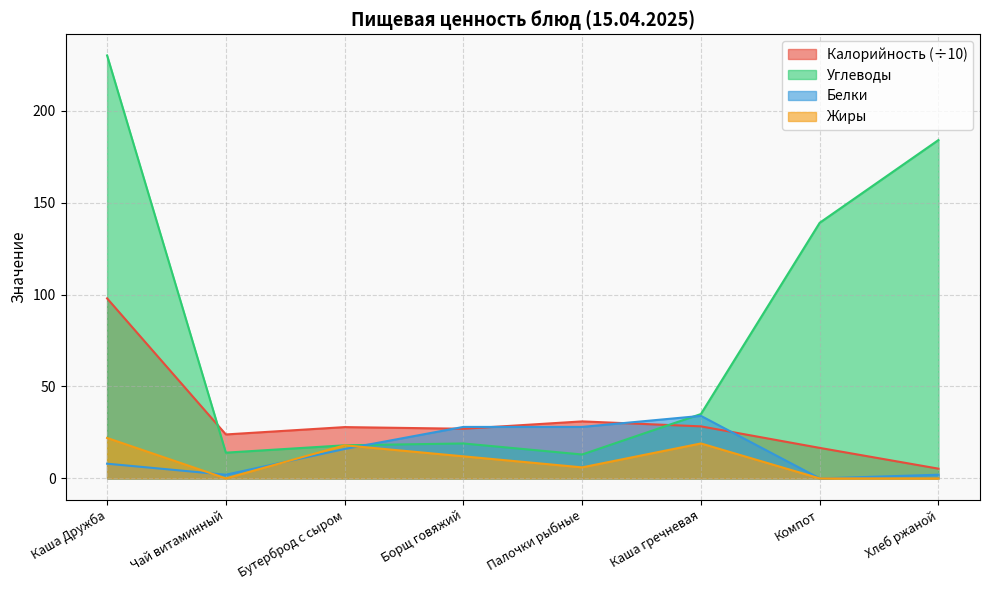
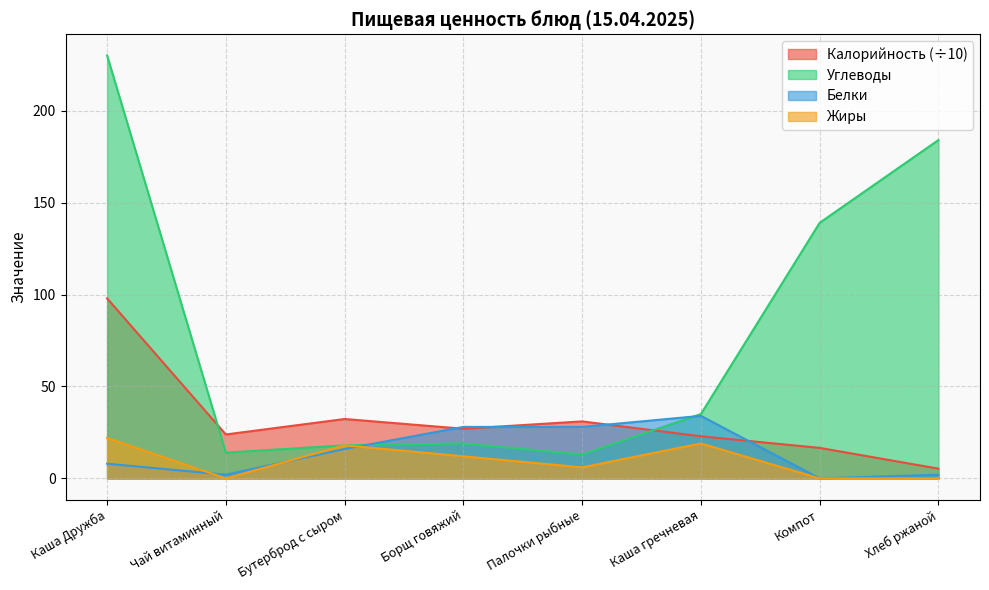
Калорийность (÷10), Бутерброд с сыром: 28 -> 32
Калорийность (÷10), Каша гречневая: 28 -> 23
